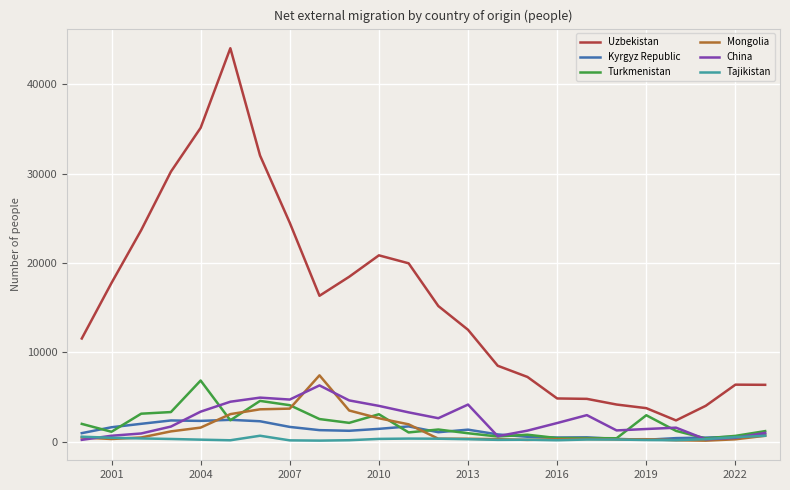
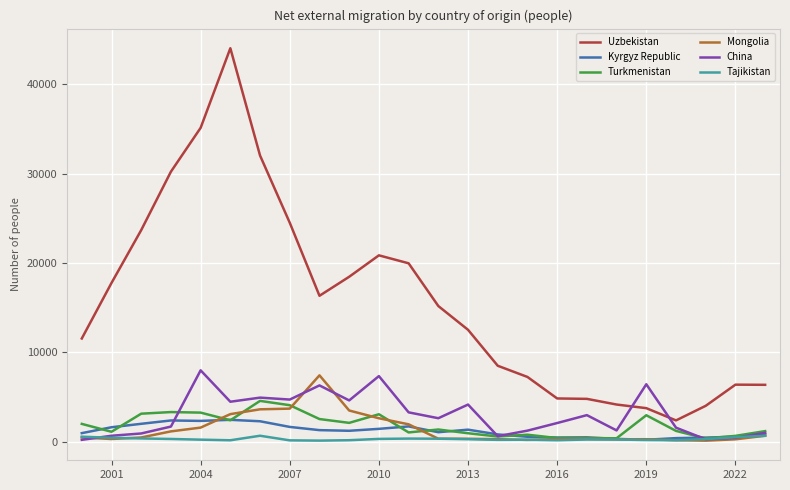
Turkmenistan, 2004: 7000 -> 3000
China, 2004: 3000 -> 8000
China, 2010: 4000 -> 7000
China, 2019: 1000 -> 6000
